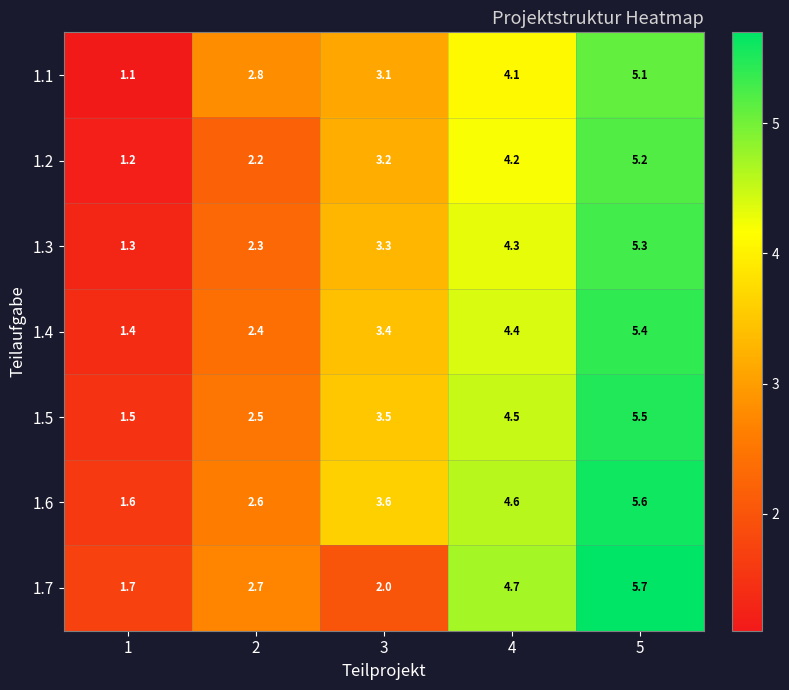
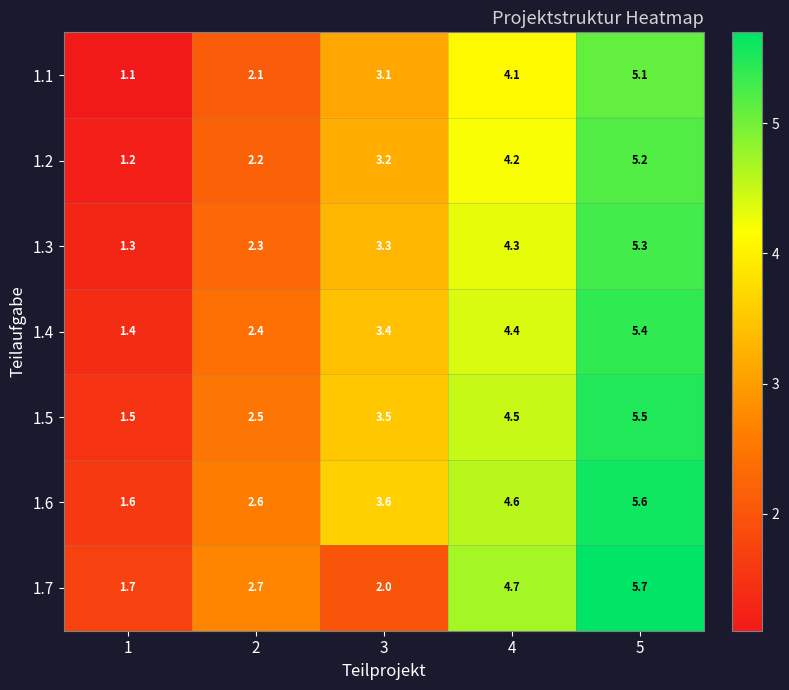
1.1, 2: 2.8 -> 2.1
